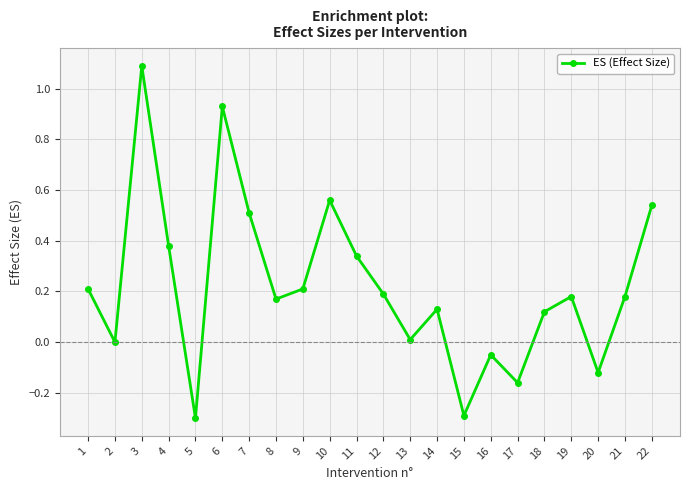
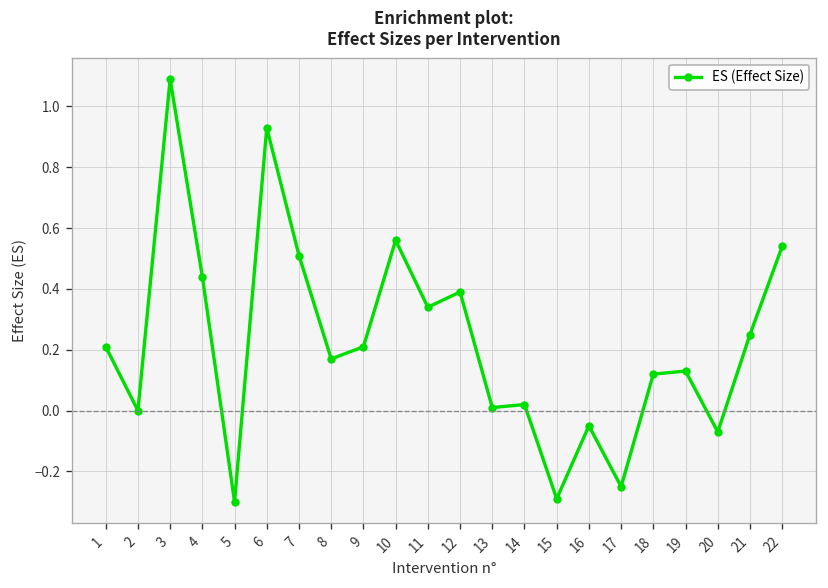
4: 0.38 -> 0.44
12: 0.19 -> 0.39
14: 0.13 -> 0.02
17: -0.16 -> -0.25
19: 0.18 -> 0.13
20: -0.12 -> -0.07
21: 0.18 -> 0.25
